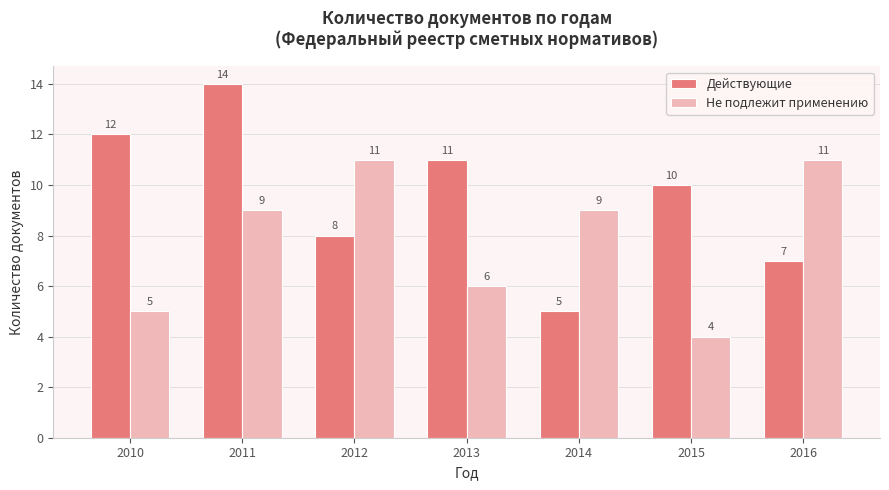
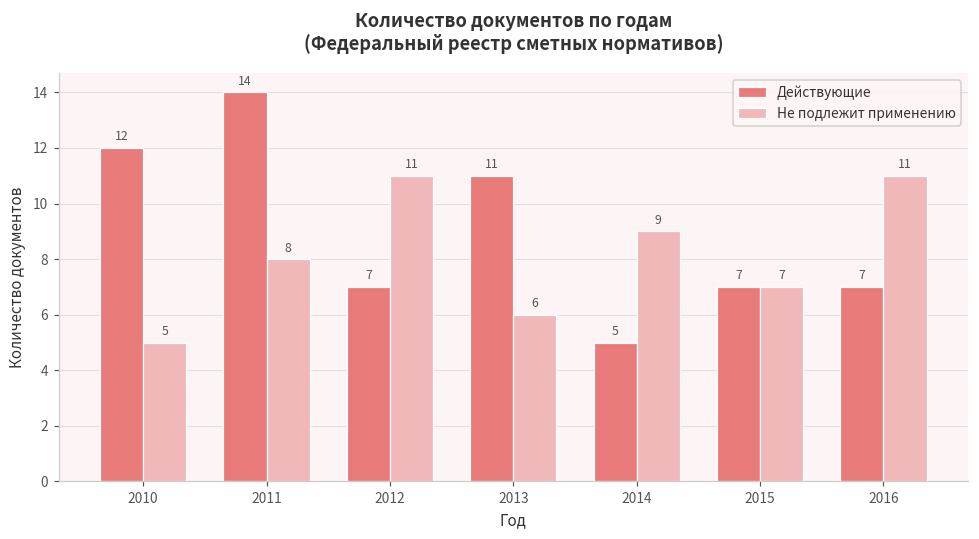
Не подлежит применению, 2011: 9 -> 8
Действующие, 2012: 8 -> 7
Действующие, 2015: 10 -> 7
Не подлежит применению, 2015: 4 -> 7
